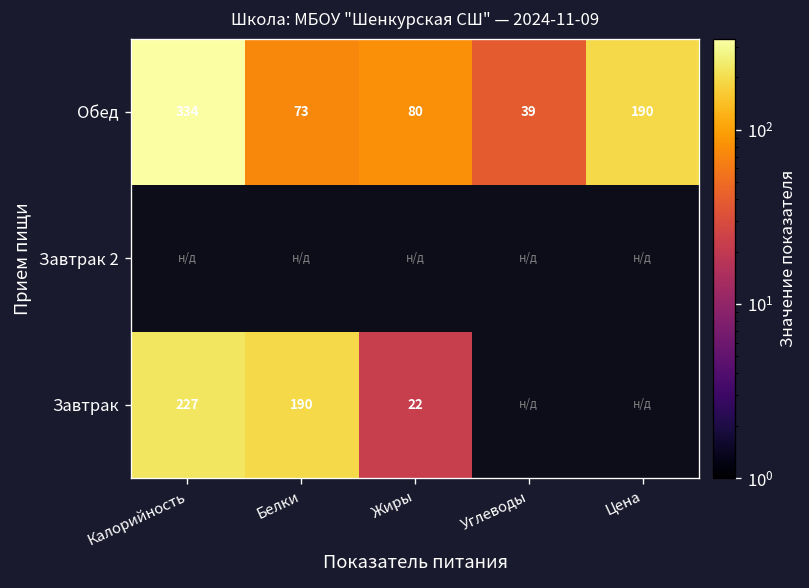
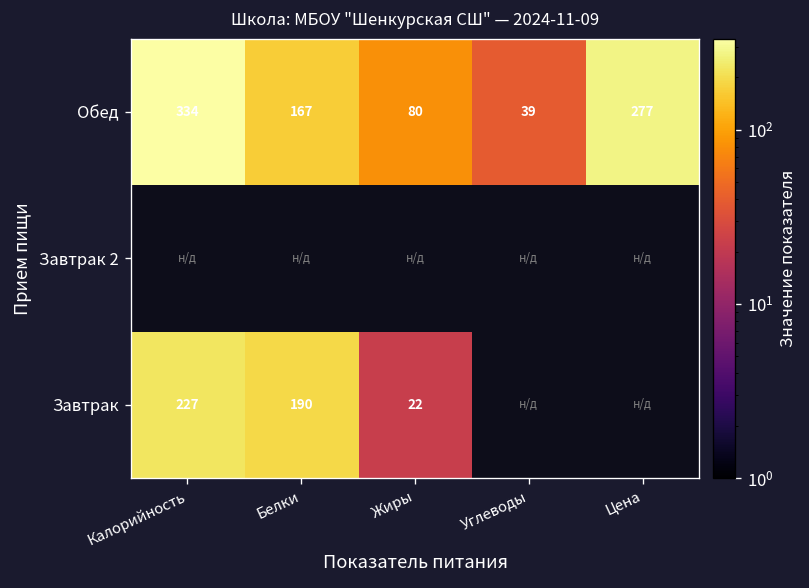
Обед, Белки: 73 -> 167
Обед, Цена: 190 -> 277
